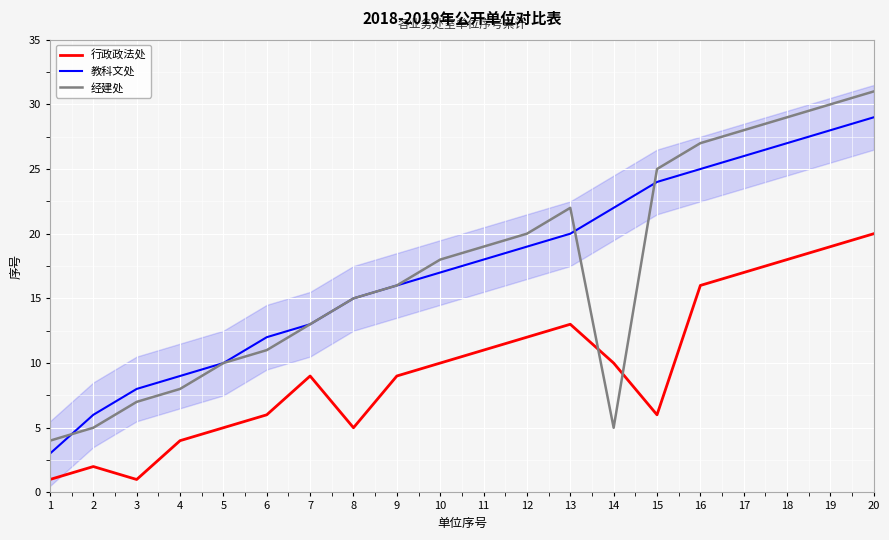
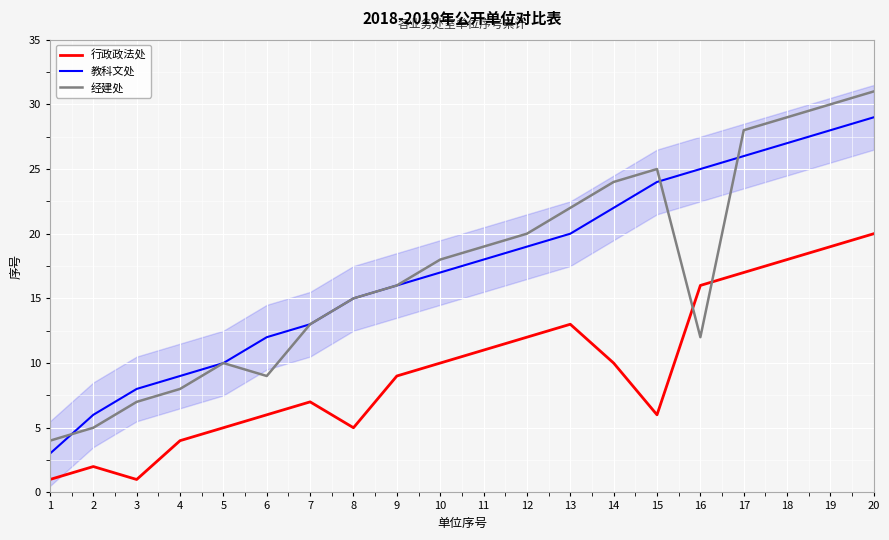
经建处, 6: 11 -> 9
行政政法处, 7: 9 -> 7
经建处, 14: 5 -> 24
经建处, 16: 27 -> 12
